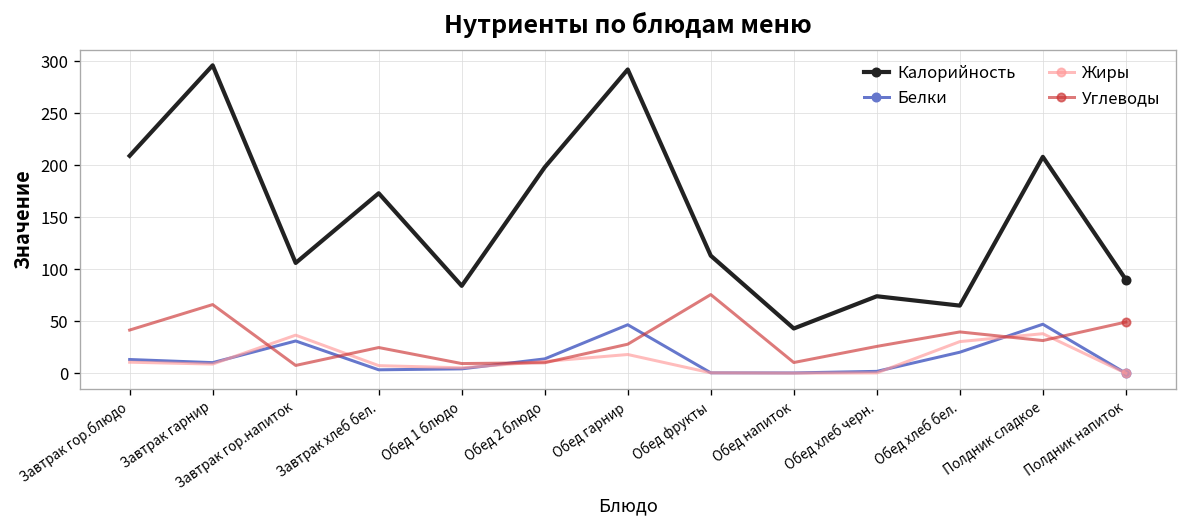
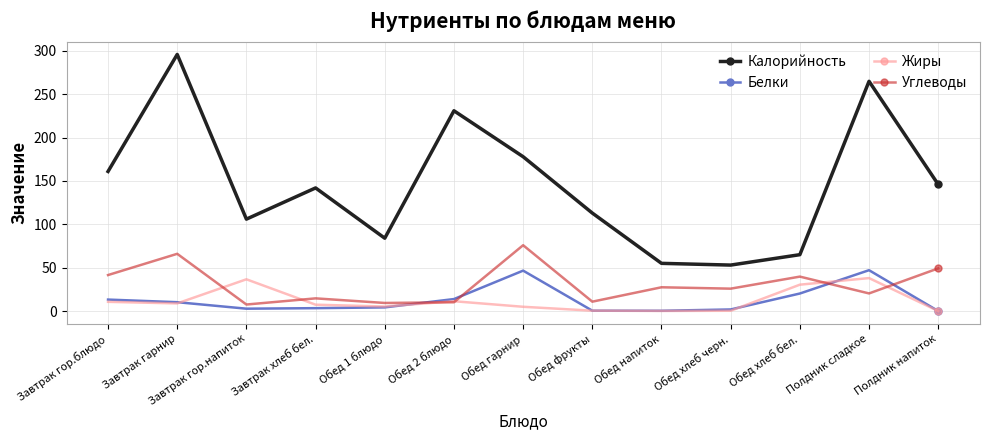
Калорийность, Завтрак гор.блюдо: 210 -> 160
Белки, Завтрак гор.напиток: 30 -> 0
Калорийность, Завтрак хлеб бел.: 170 -> 140
Углеводы, Завтрак хлеб бел.: 20 -> 10
Калорийность, Обед 2 блюдо: 200 -> 230
Калорийность, Обед гарнир: 290 -> 180
Жиры, Обед гарнир: 20 -> 0
Углеводы, Обед гарнир: 30 -> 80
Углеводы, Обед фрукты: 80 -> 10
Калорийность, Обед напиток: 40 -> 60
Углеводы, Обед напиток: 10 -> 30
Калорийность, Обед хлеб черн.: 70 -> 50
Калорийность, Полдник сладкое: 210 -> 270
Углеводы, Полдник сладкое: 30 -> 20
Калорийность, Полдник напиток: 90 -> 150
